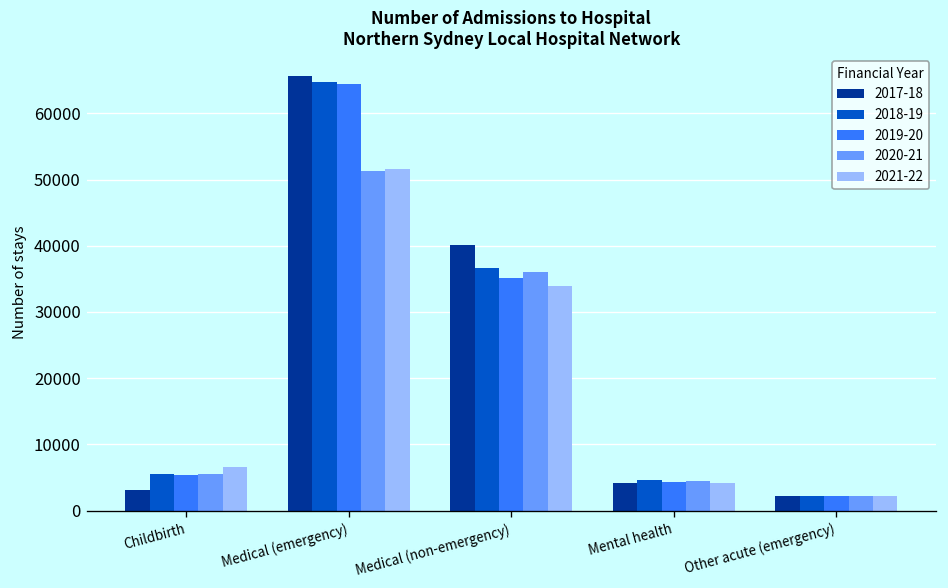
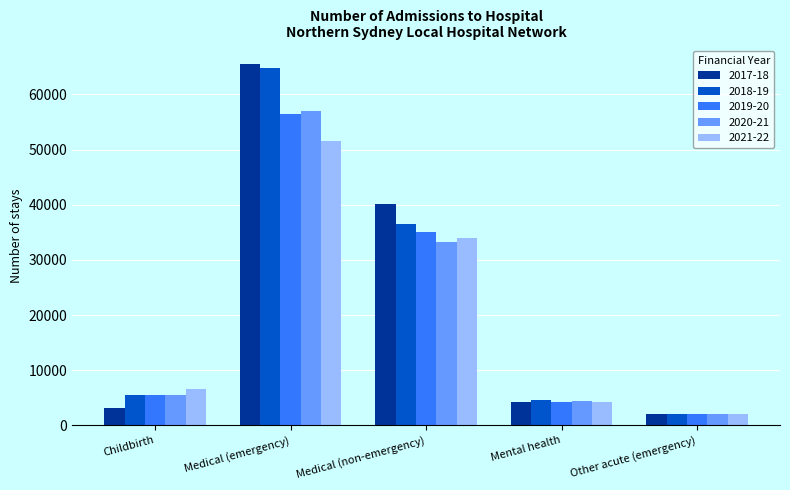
2019-20, Medical (emergency): 64000 -> 57000
2020-21, Medical (emergency): 51000 -> 57000
2020-21, Medical (non-emergency): 36000 -> 33000
